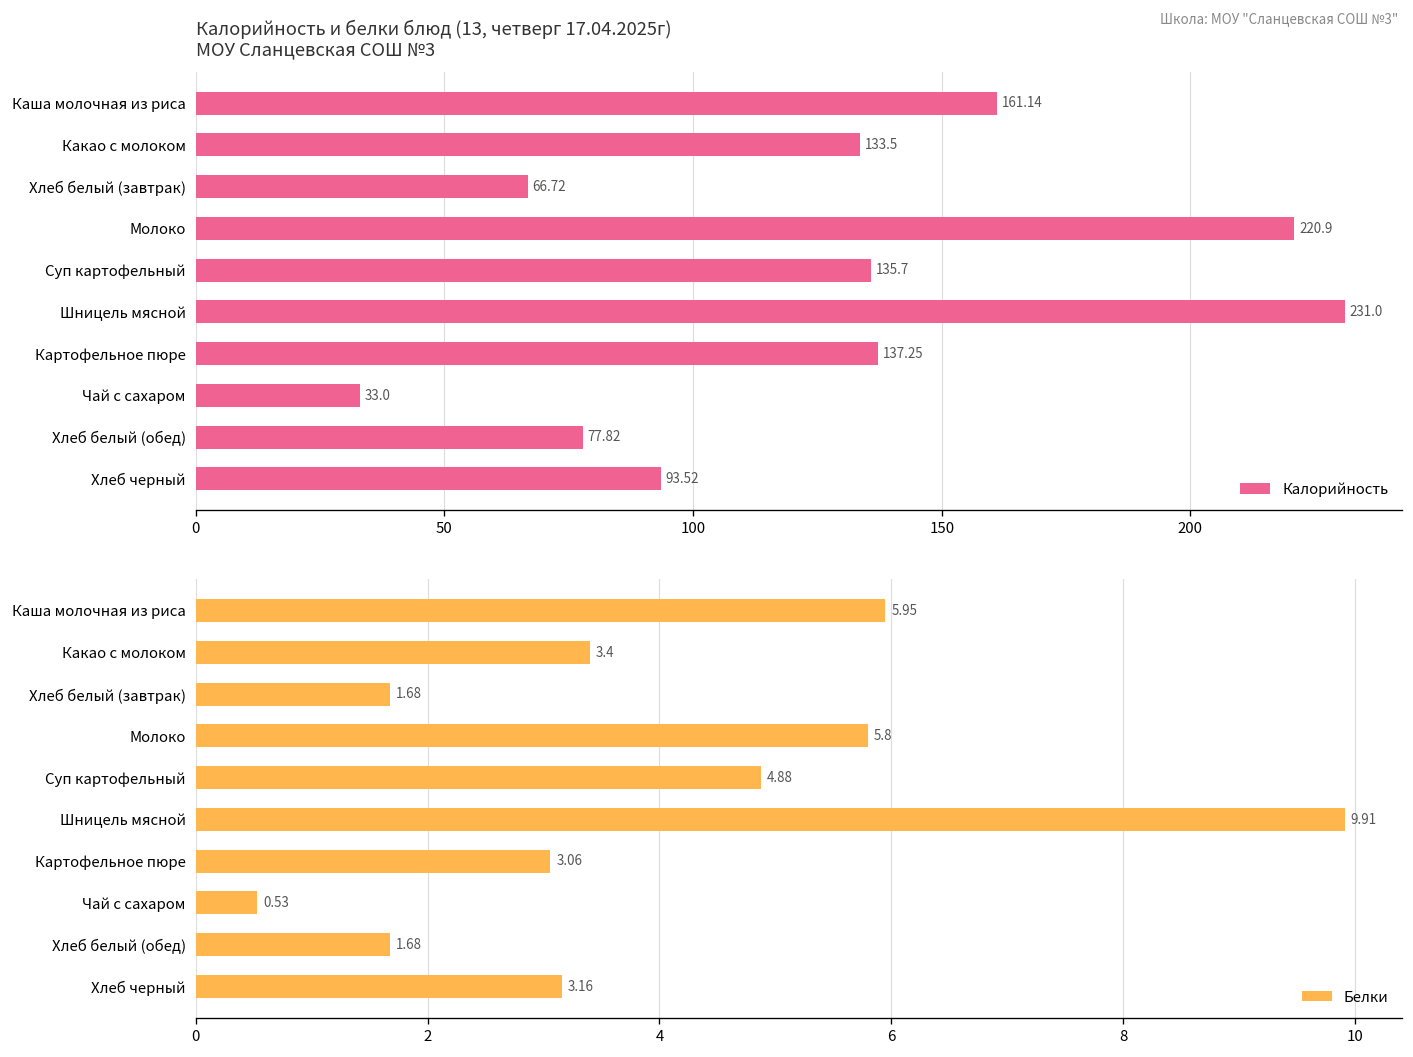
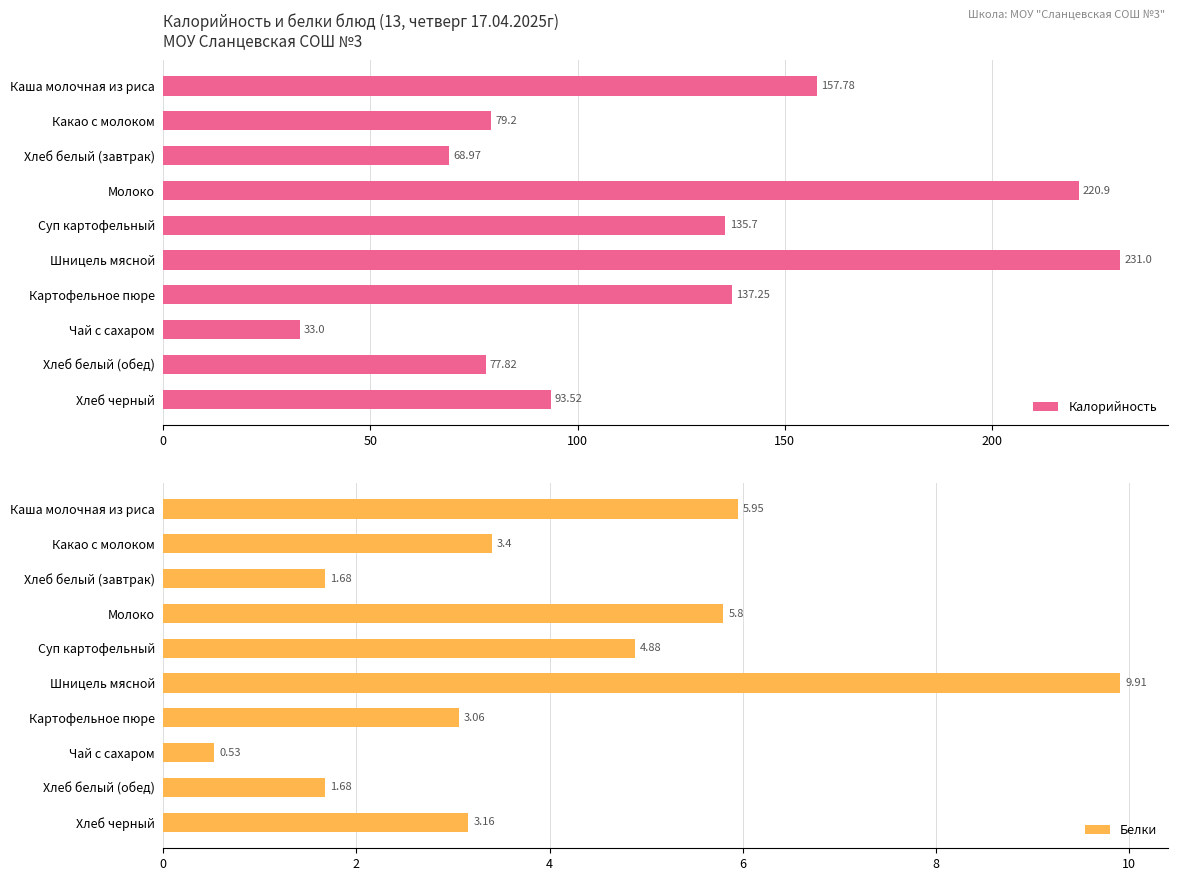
Калорийность и белки блюд (13, четверг 17.04.2025г) МОУ Сланцевская СОШ №3, Каша молочная из риса: 161.14 -> 157.78
Калорийность и белки блюд (13, четверг 17.04.2025г) МОУ Сланцевская СОШ №3, Какао с молоком: 133.5 -> 79.2
Калорийность и белки блюд (13, четверг 17.04.2025г) МОУ Сланцевская СОШ №3, Хлеб белый (завтрак): 66.72 -> 68.97
